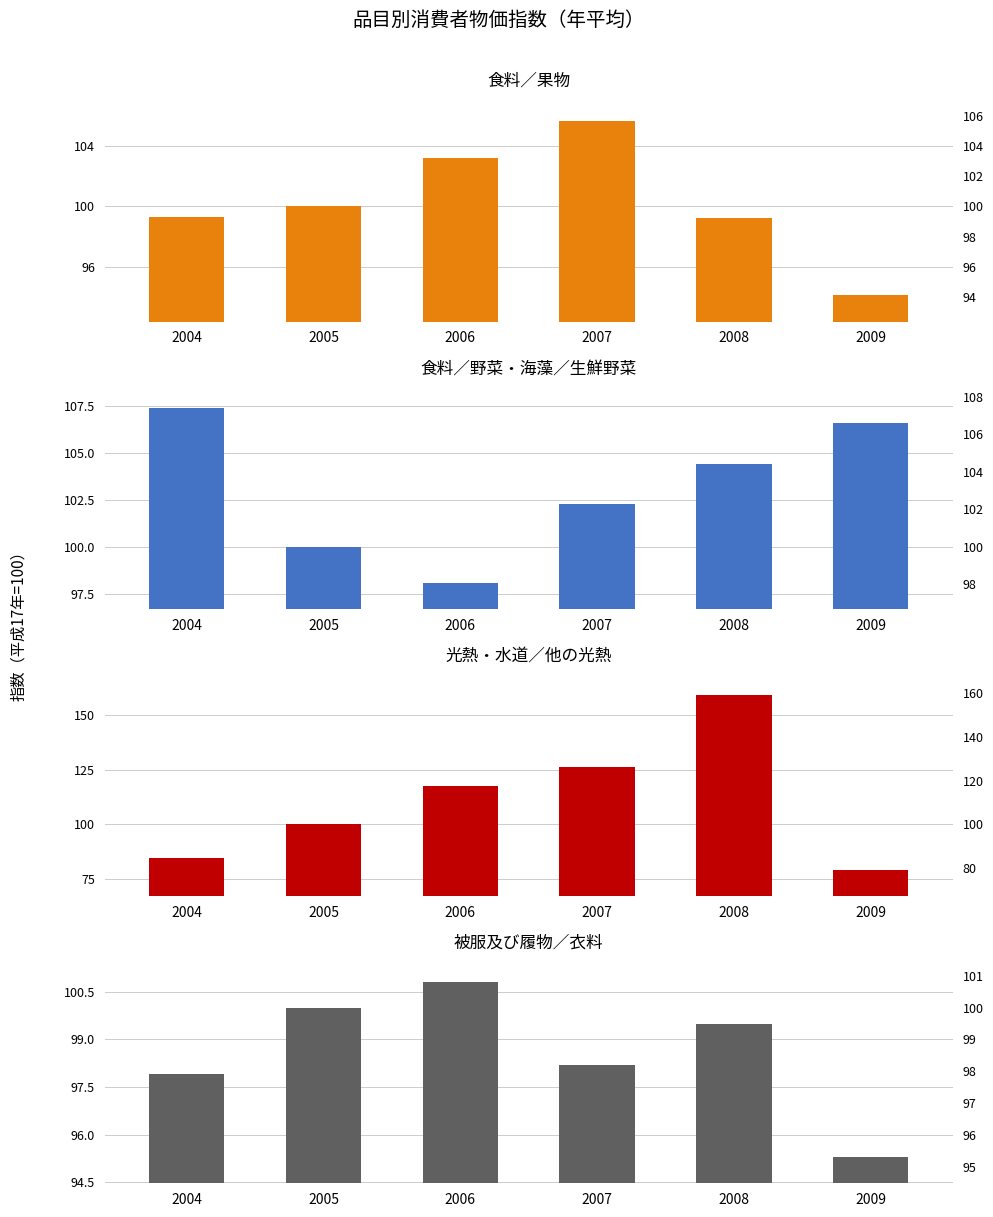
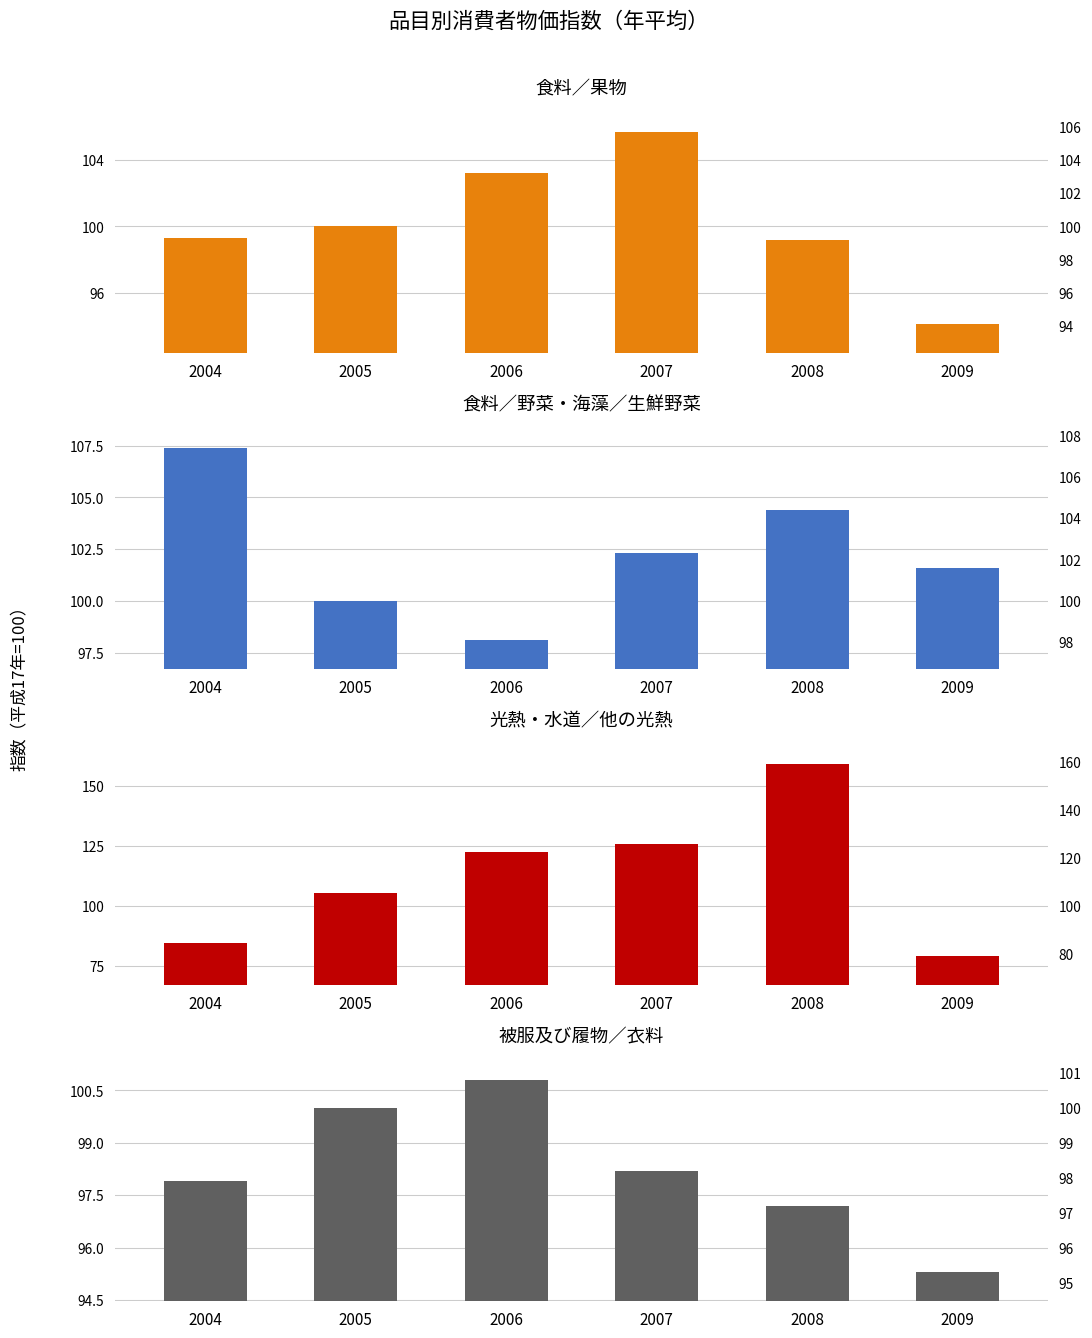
食料／野菜・海藻／生鮮野菜, 2009: 106.6 -> 101.6
光熱・水道／他の光熱, 2005: 100 -> 106
光熱・水道／他の光熱, 2006: 117 -> 123
被服及び履物／衣料, 2008: 99.5 -> 97.2
